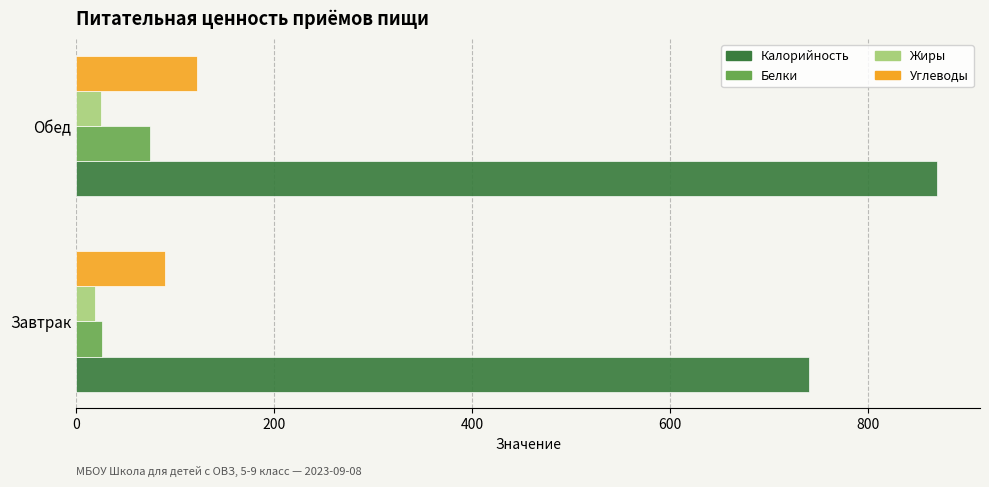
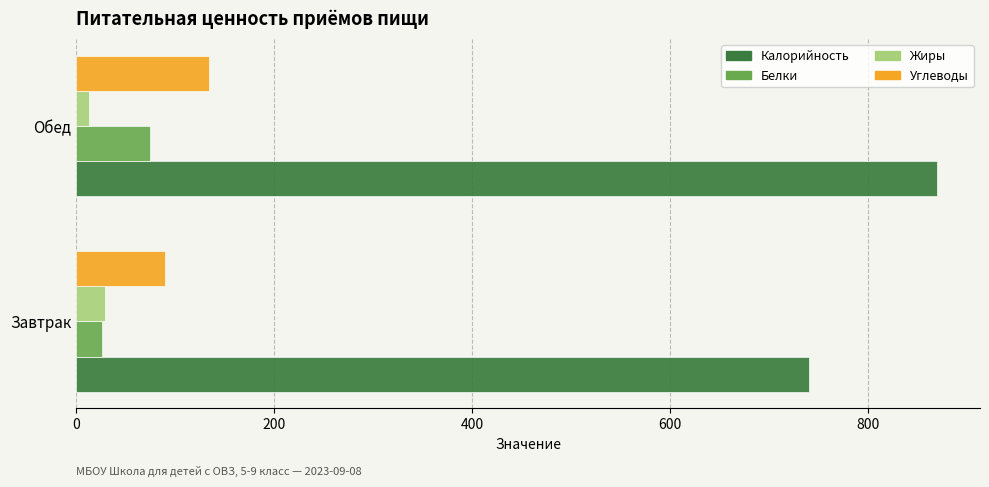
Углеводы, Обед: 120 -> 130
Жиры, Обед: 30 -> 10
Жиры, Завтрак: 20 -> 30
